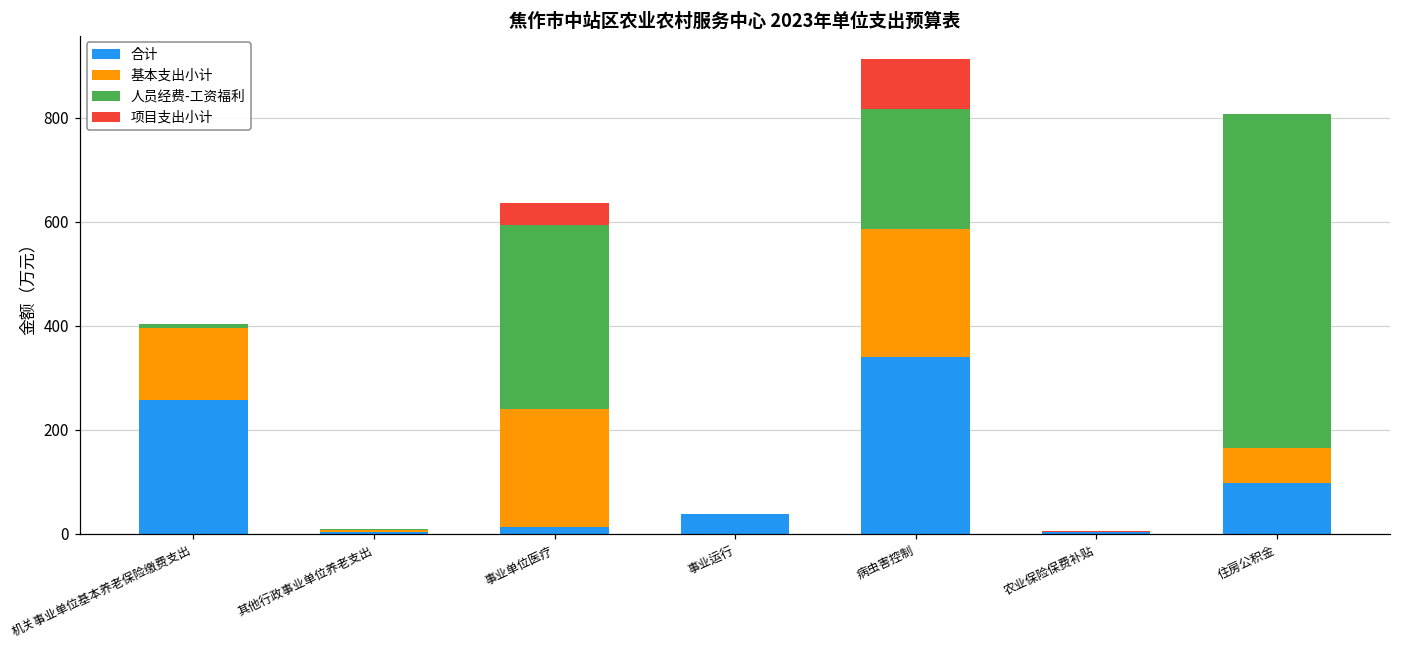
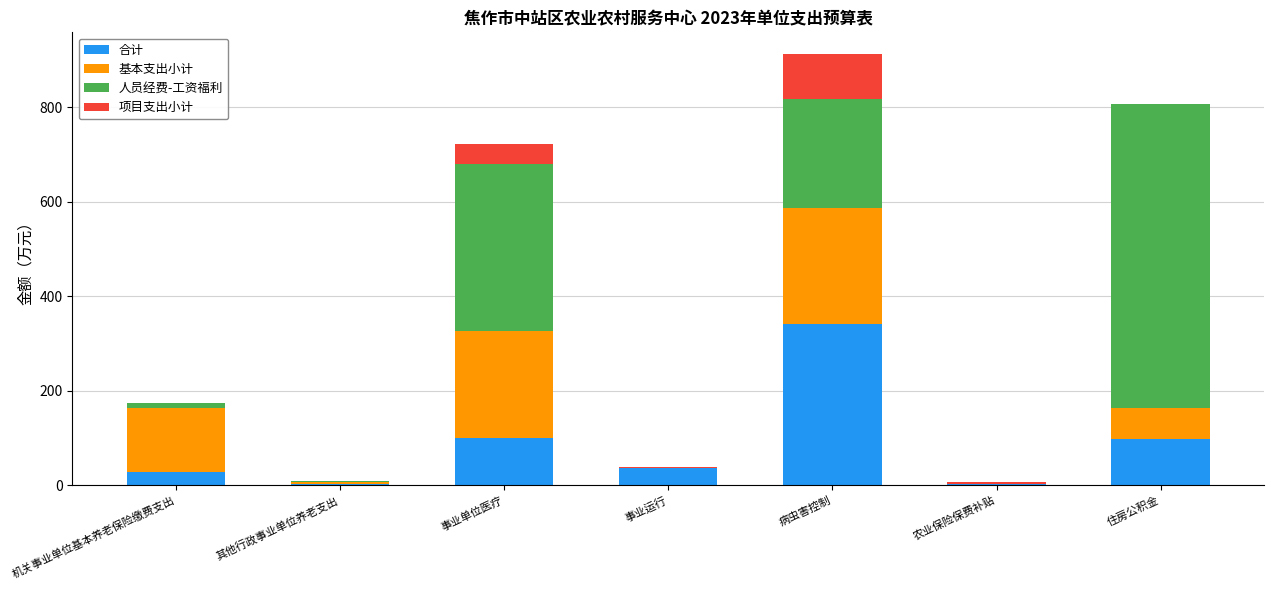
合计, 机关事业单位基本养老保险缴费支出: 260 -> 30
合计, 事业单位医疗: 10 -> 100
